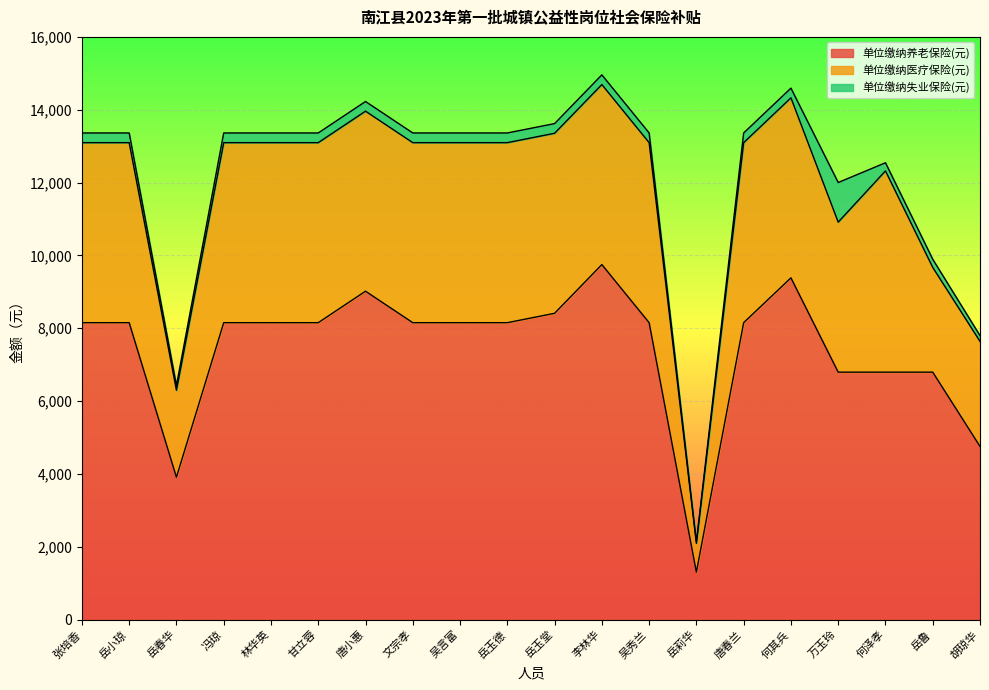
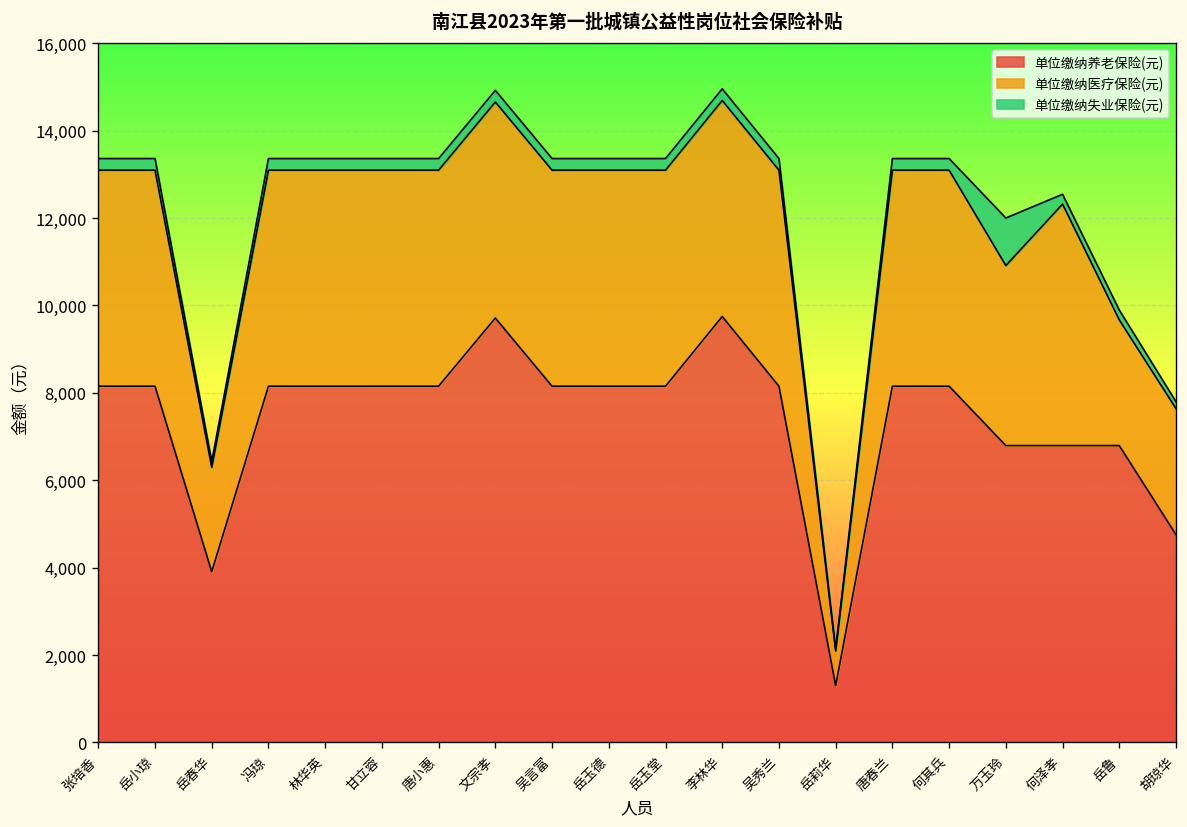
单位缴纳养老保险(元), 唐小惠: 9,000 -> 8,200
单位缴纳养老保险(元), 文宗孝: 8,200 -> 9,700
单位缴纳养老保险(元), 岳玉堂: 8,400 -> 8,200
单位缴纳养老保险(元), 何其兵: 9,400 -> 8,200
